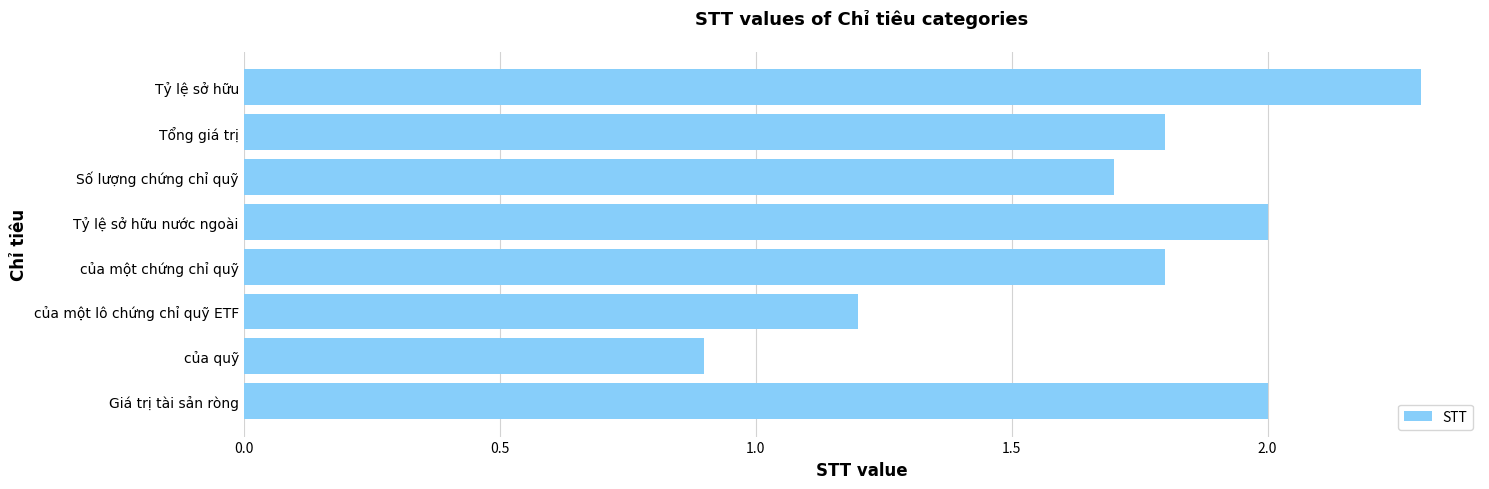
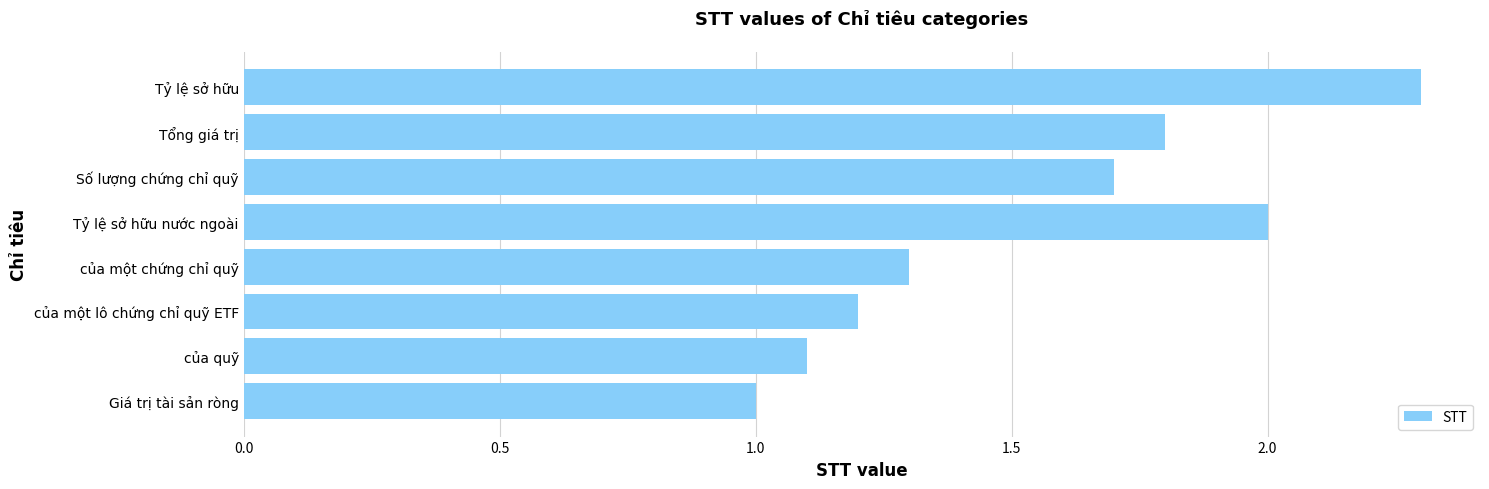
của một chứng chỉ quỹ: 1.8 -> 1.3
của quỹ: 0.9 -> 1.1
Giá trị tài sản ròng: 2 -> 1
